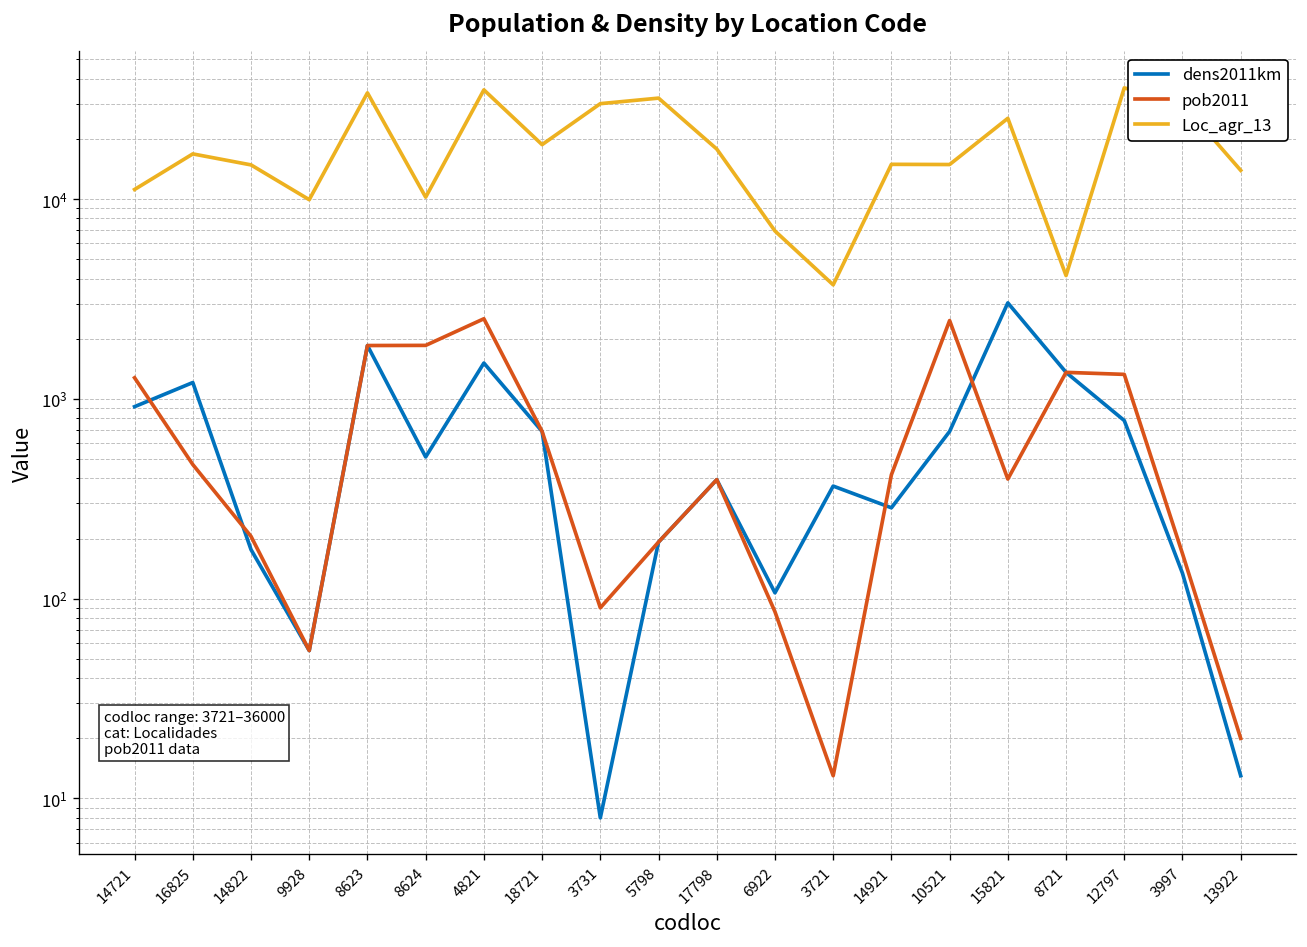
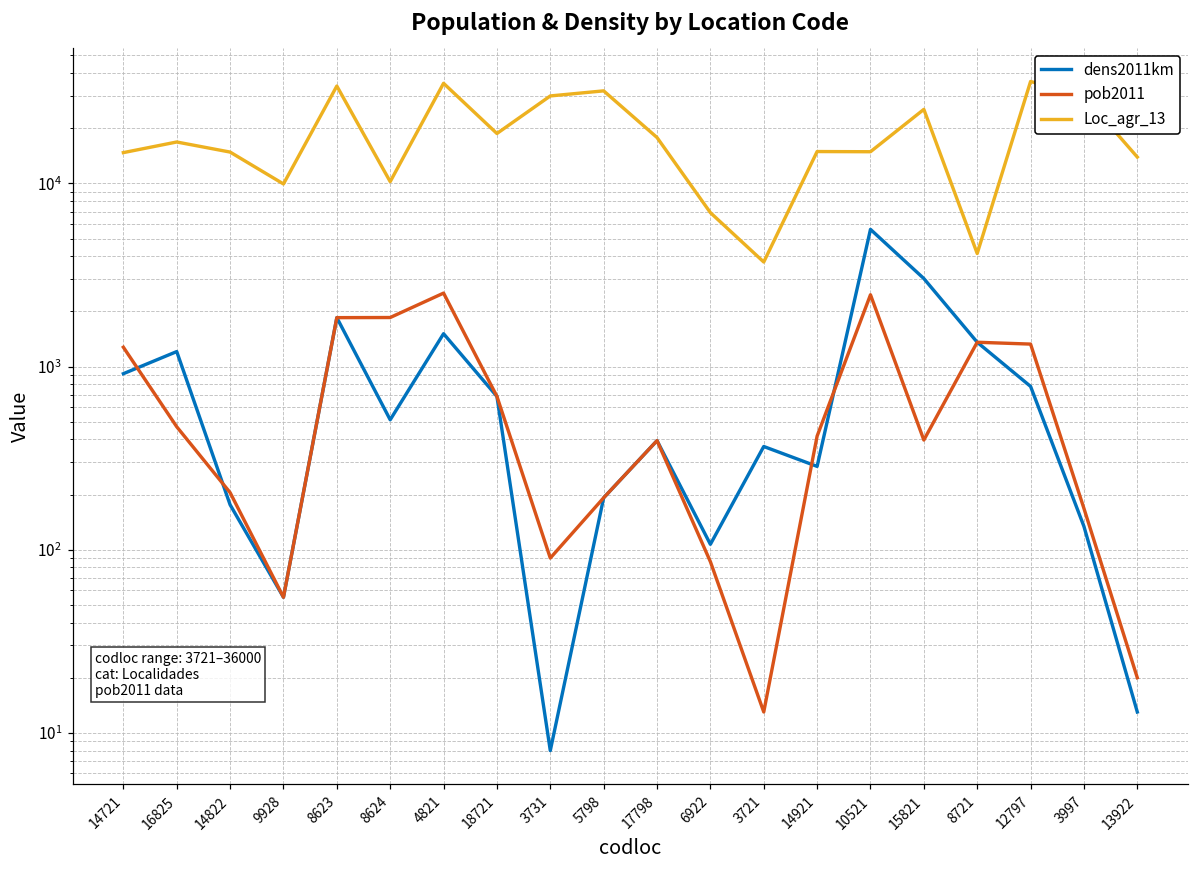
Loc_agr_13, 14721: 11000 -> 15000
dens2011km, 10521: 690 -> 5600
